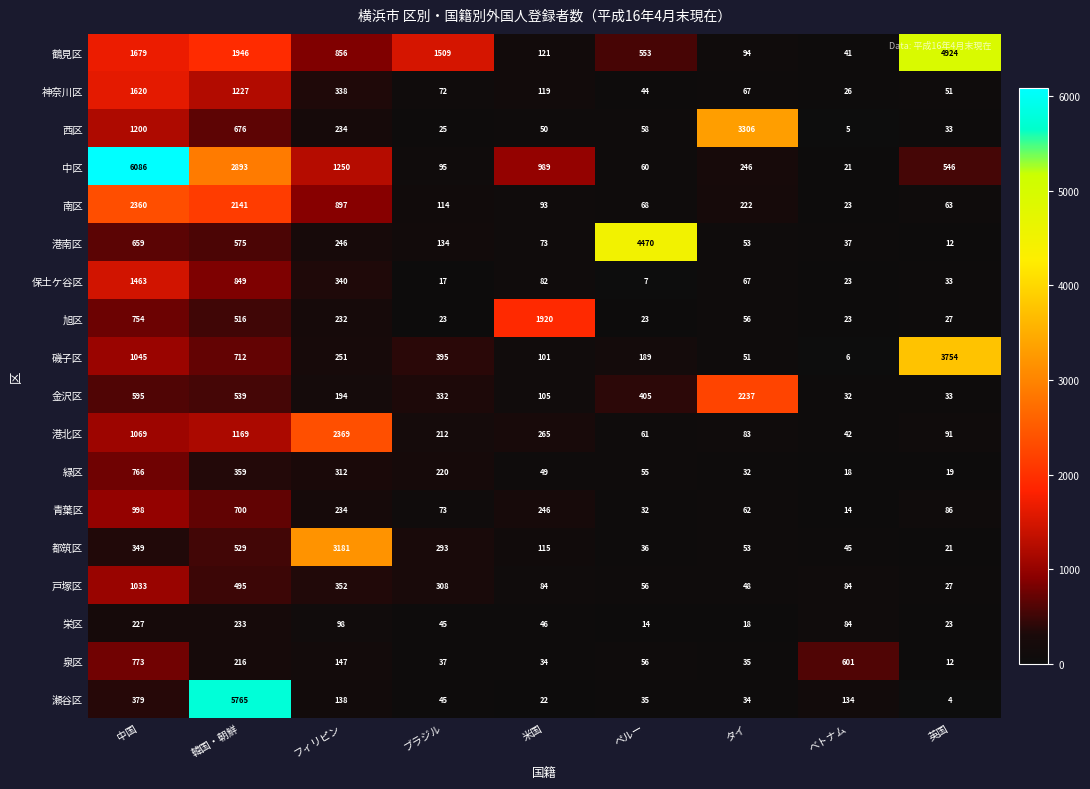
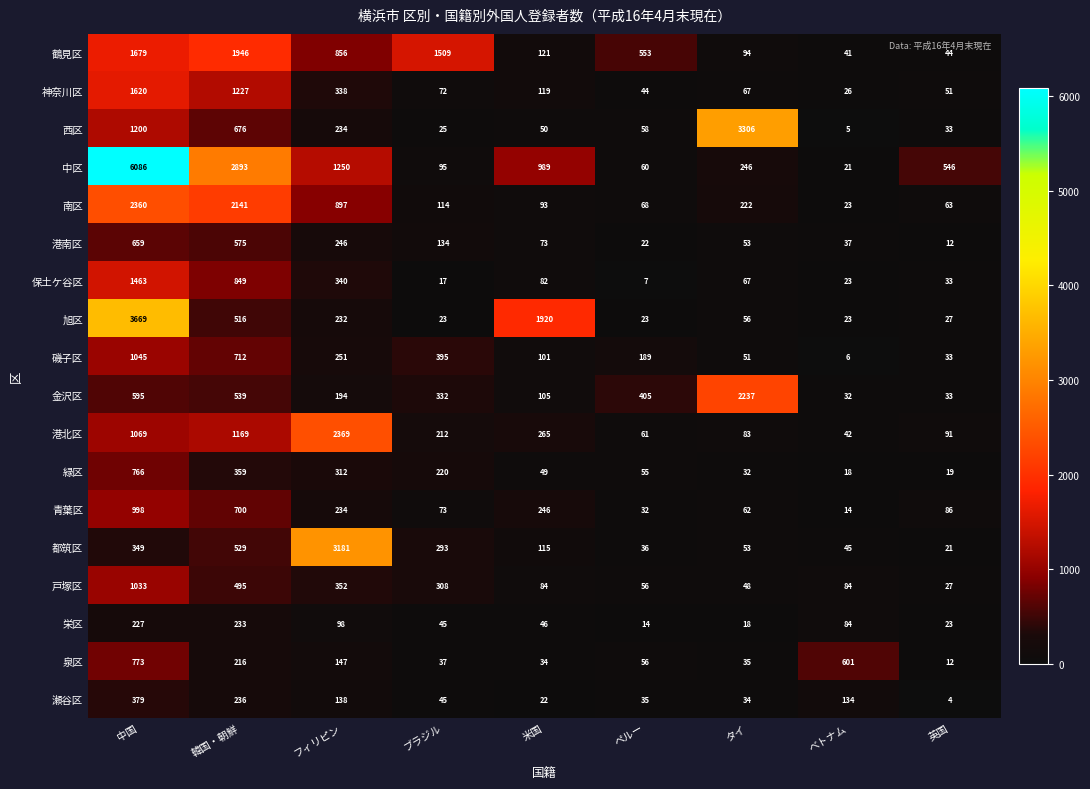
鶴見区, 英国: 4924 -> 44
港南区, ペルー: 4470 -> 22
旭区, 中国: 754 -> 3669
磯子区, 英国: 3754 -> 33
瀬谷区, 韓国・朝鮮: 5765 -> 236
